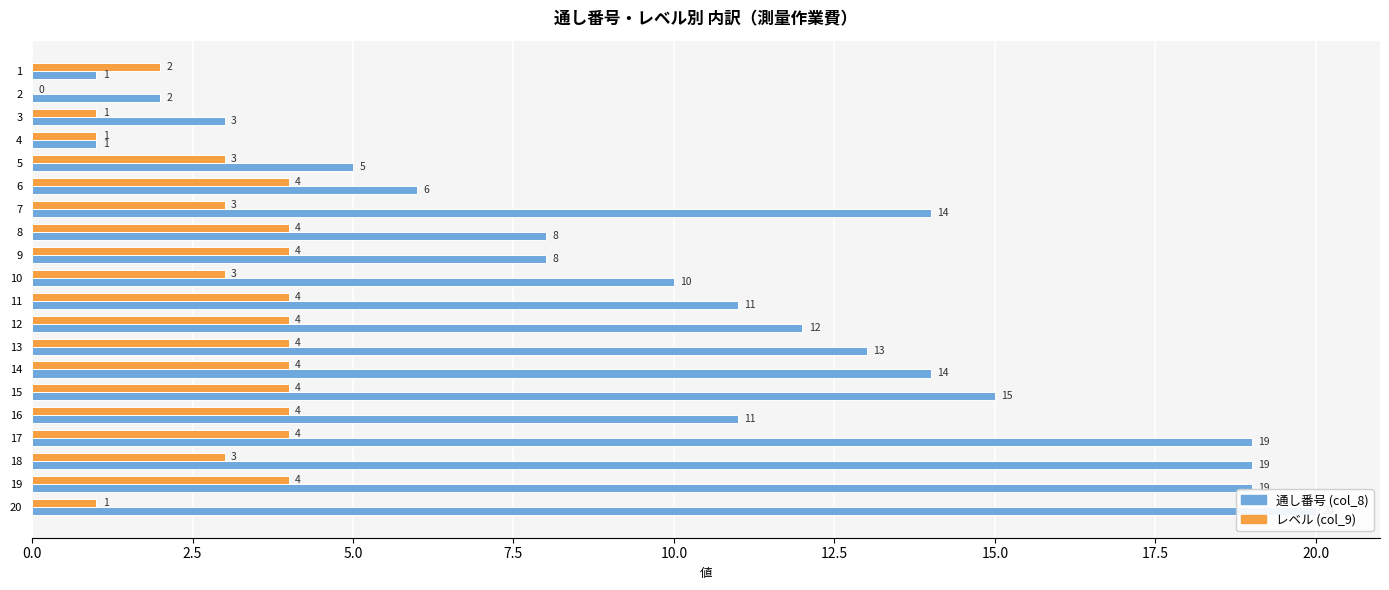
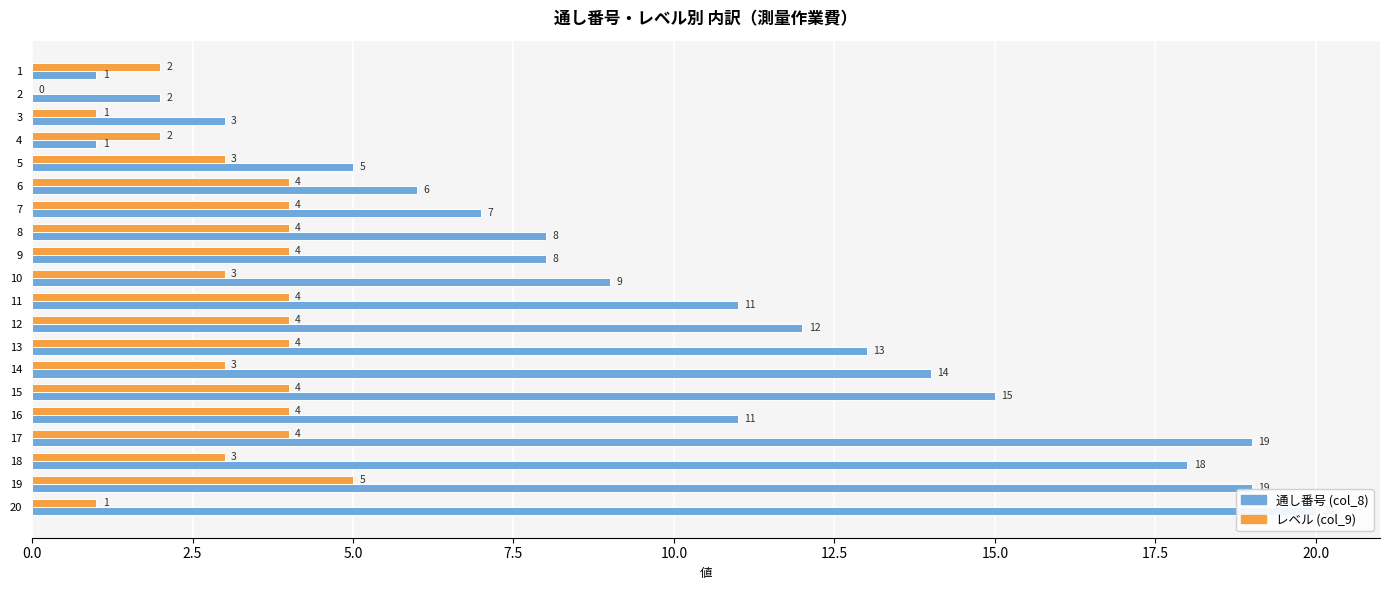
レベル (col_9), 4: 1 -> 2
レベル (col_9), 7: 3 -> 4
通し番号 (col_8), 7: 14 -> 7
通し番号 (col_8), 10: 10 -> 9
レベル (col_9), 14: 4 -> 3
通し番号 (col_8), 18: 19 -> 18
レベル (col_9), 19: 4 -> 5
